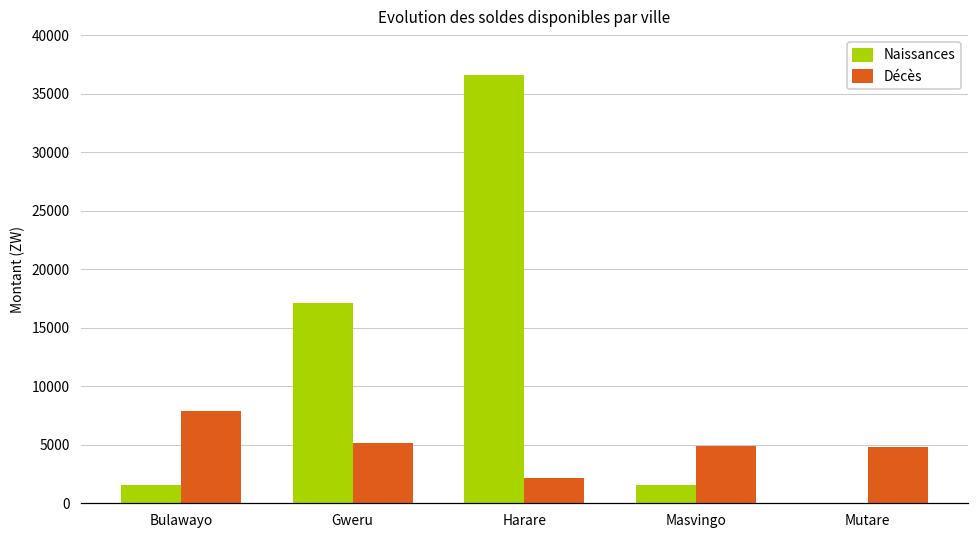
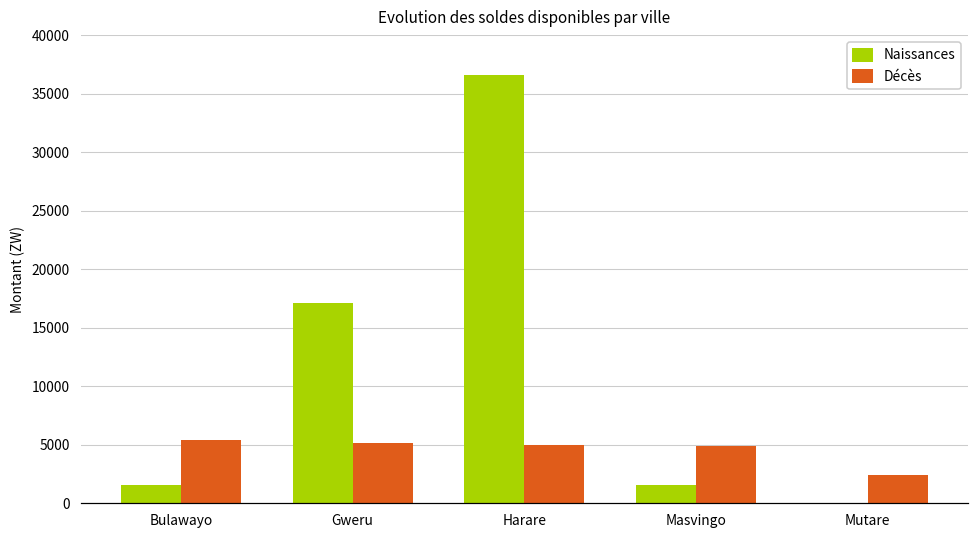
Décès, Bulawayo: 7900 -> 5400
Décès, Harare: 2100 -> 5000
Décès, Mutare: 4800 -> 2400
